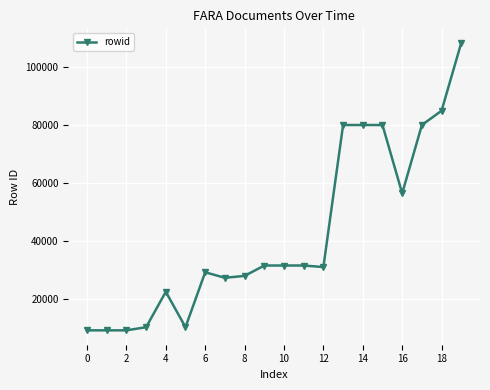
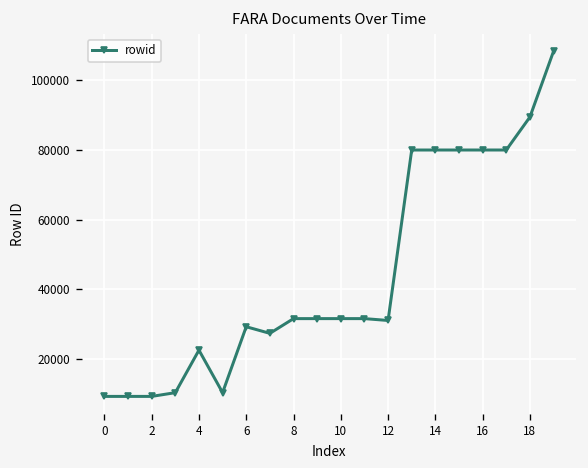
8: 28000 -> 32000
16: 56000 -> 80000
18: 85000 -> 89000
